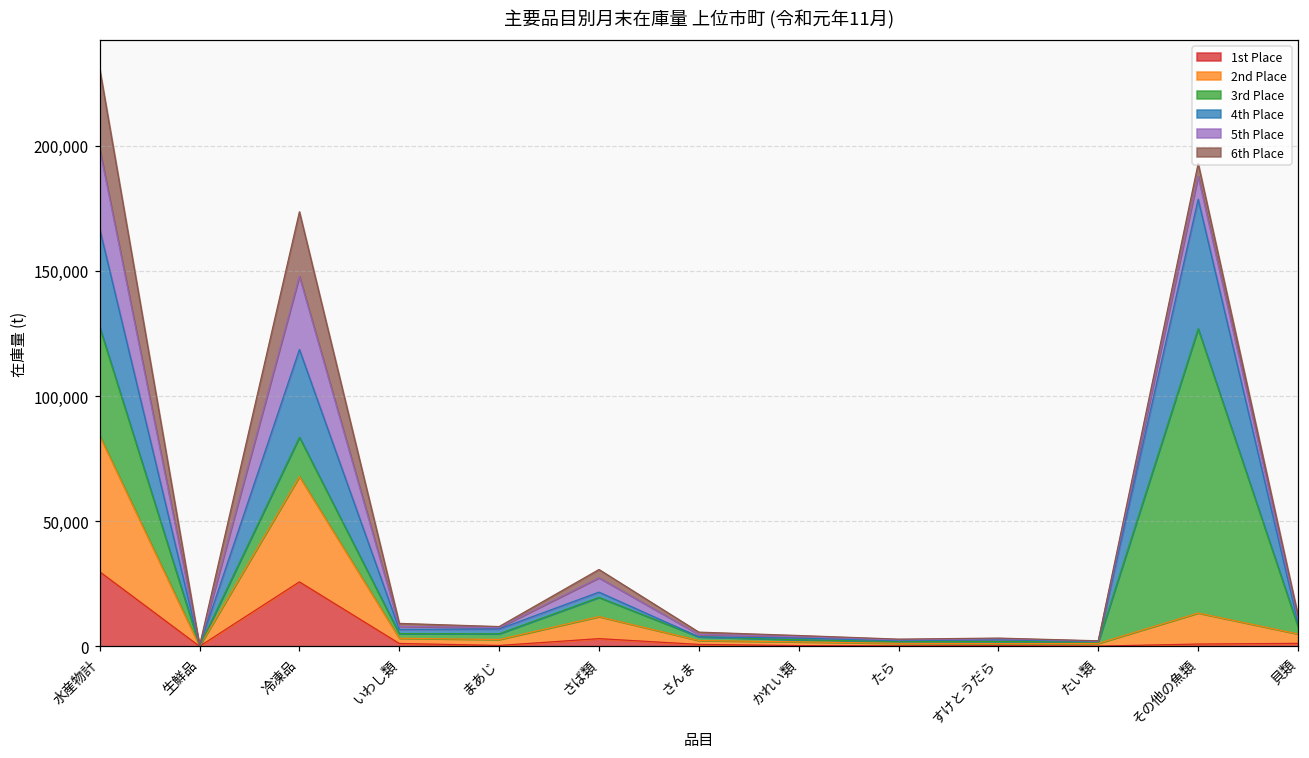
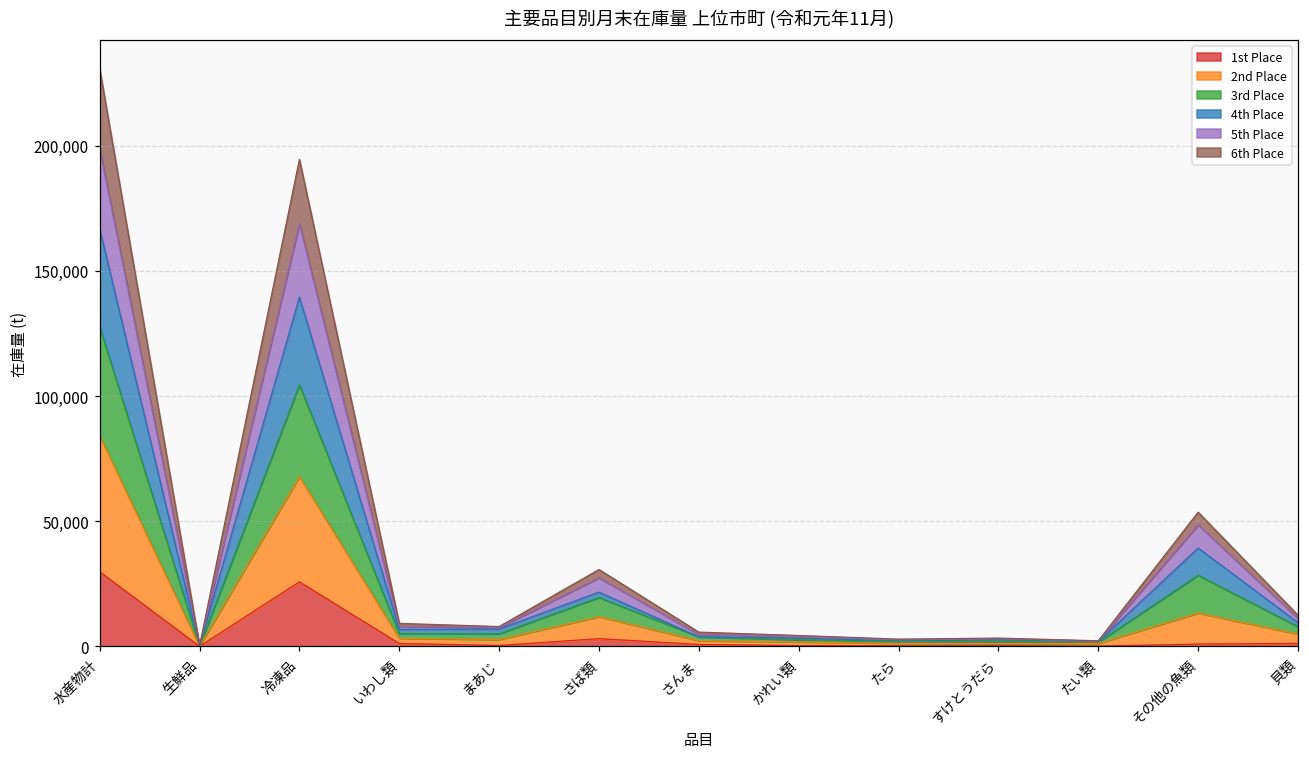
3rd Place, 冷凍品: 16,000 -> 37,000
3rd Place, その他の魚類: 114,000 -> 15,000
4th Place, その他の魚類: 52,000 -> 11,000
